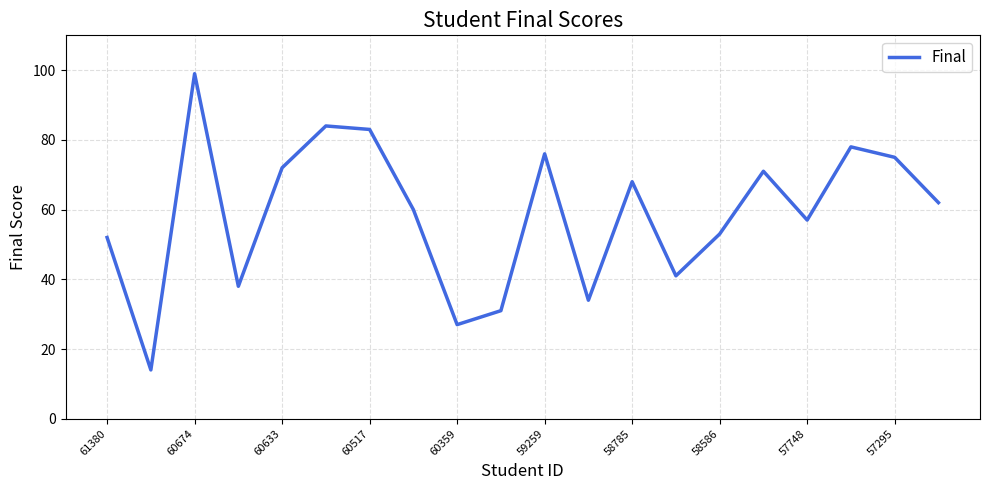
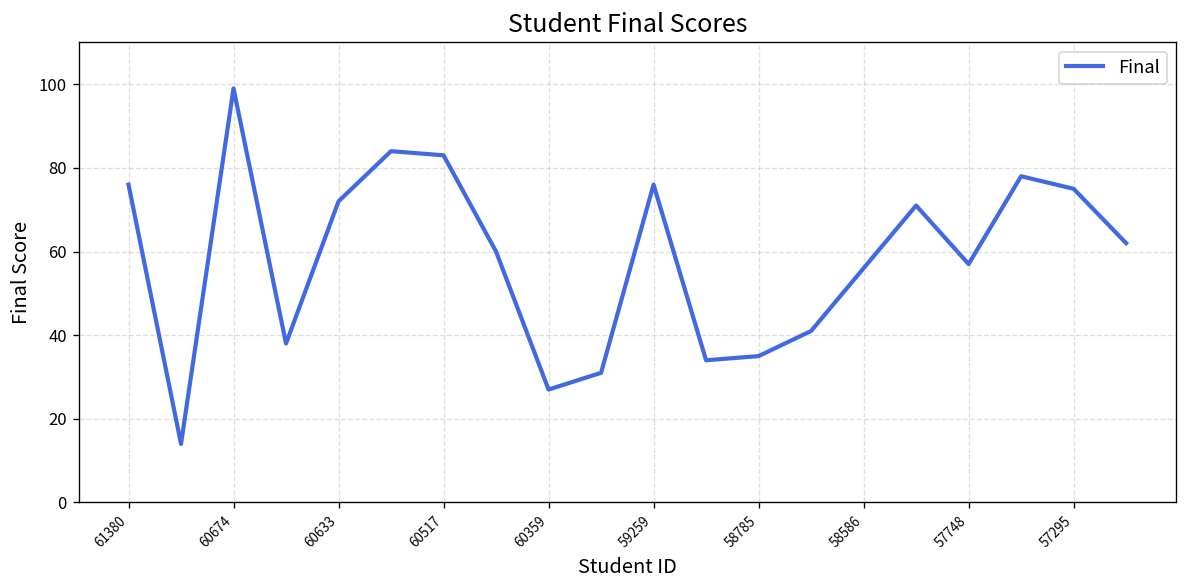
61380: 52 -> 76
58785: 68 -> 35
58586: 53 -> 56
